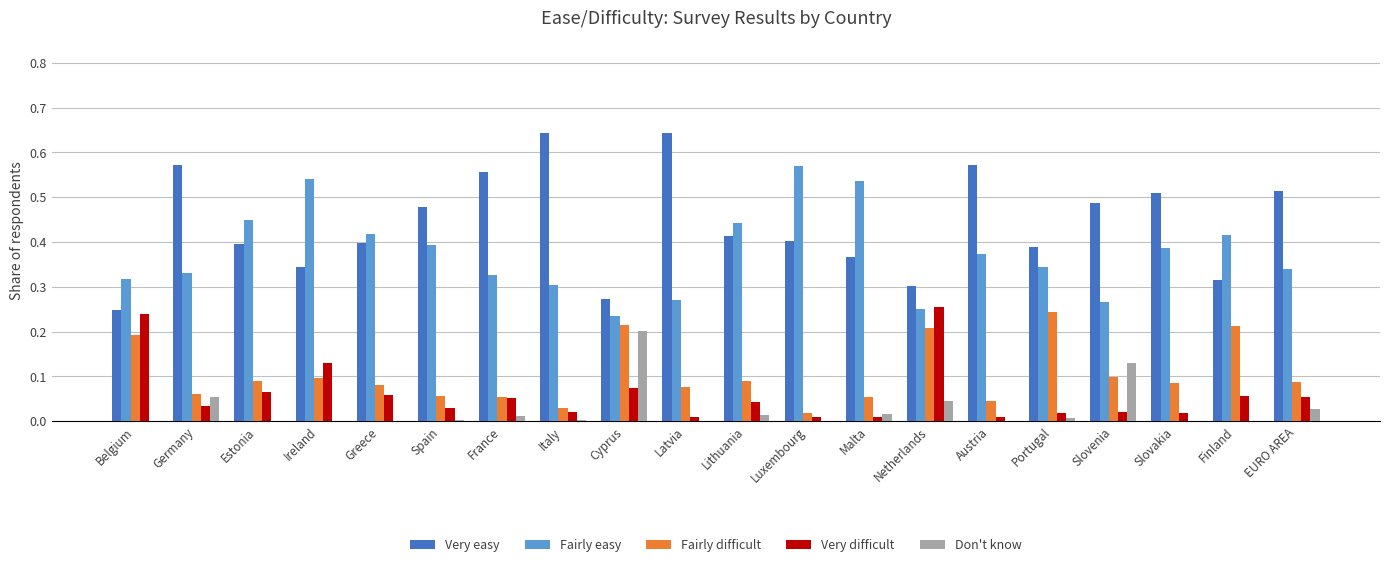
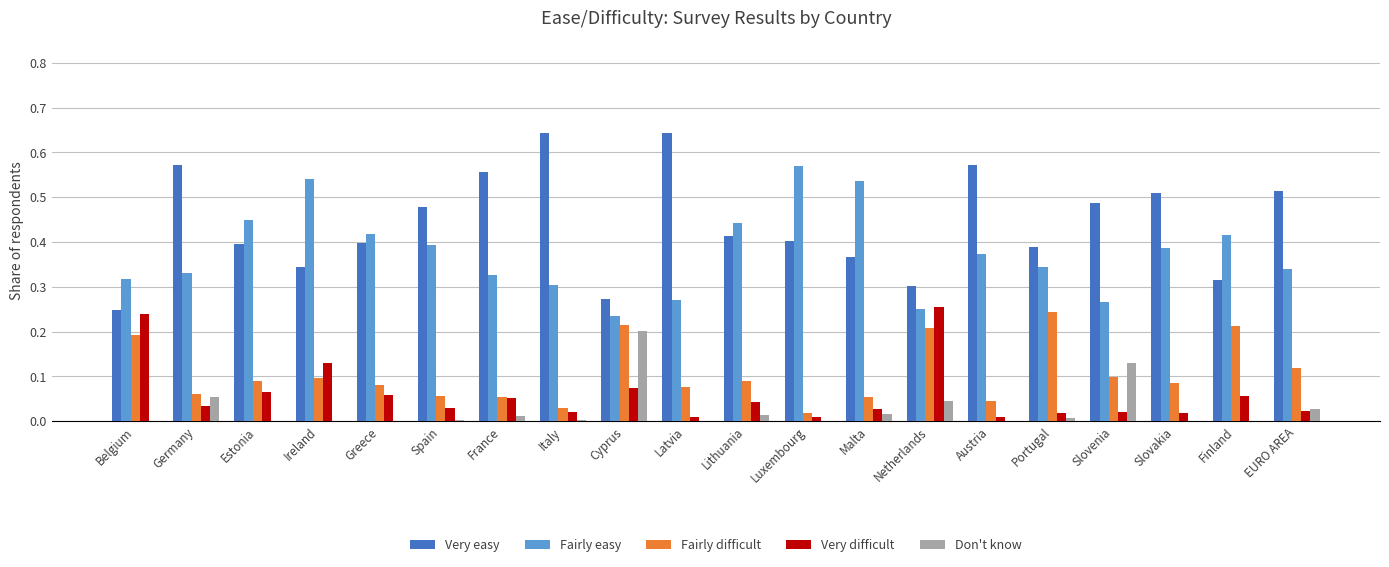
Very difficult, Malta: 0.01 -> 0.03
Fairly difficult, EURO AREA: 0.09 -> 0.12
Very difficult, EURO AREA: 0.05 -> 0.02
